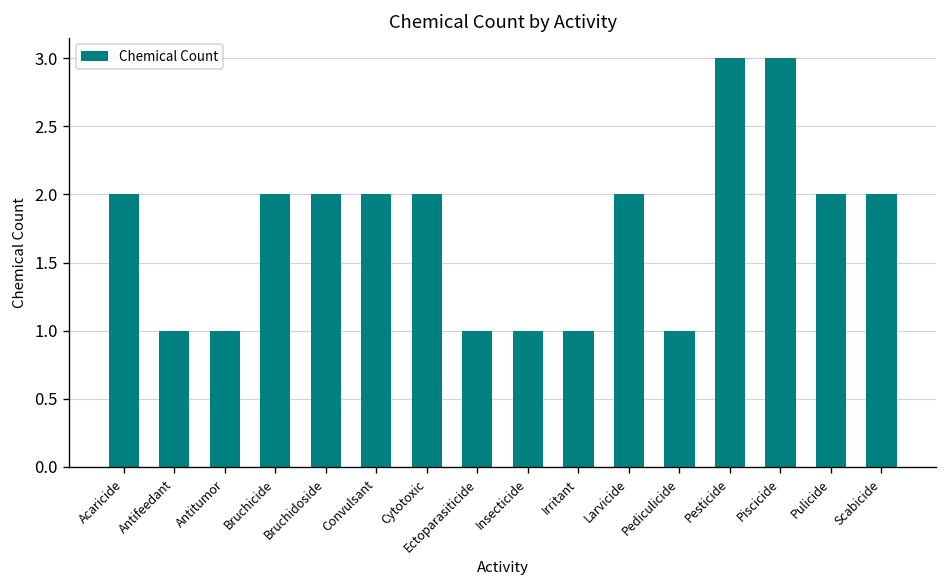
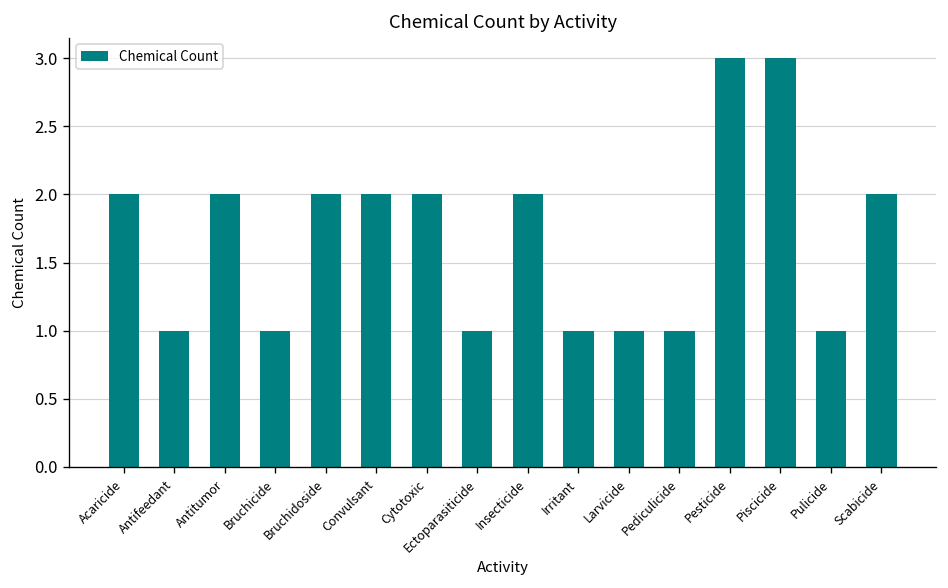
Antitumor: 1 -> 2
Bruchicide: 2 -> 1
Insecticide: 1 -> 2
Larvicide: 2 -> 1
Pulicide: 2 -> 1
